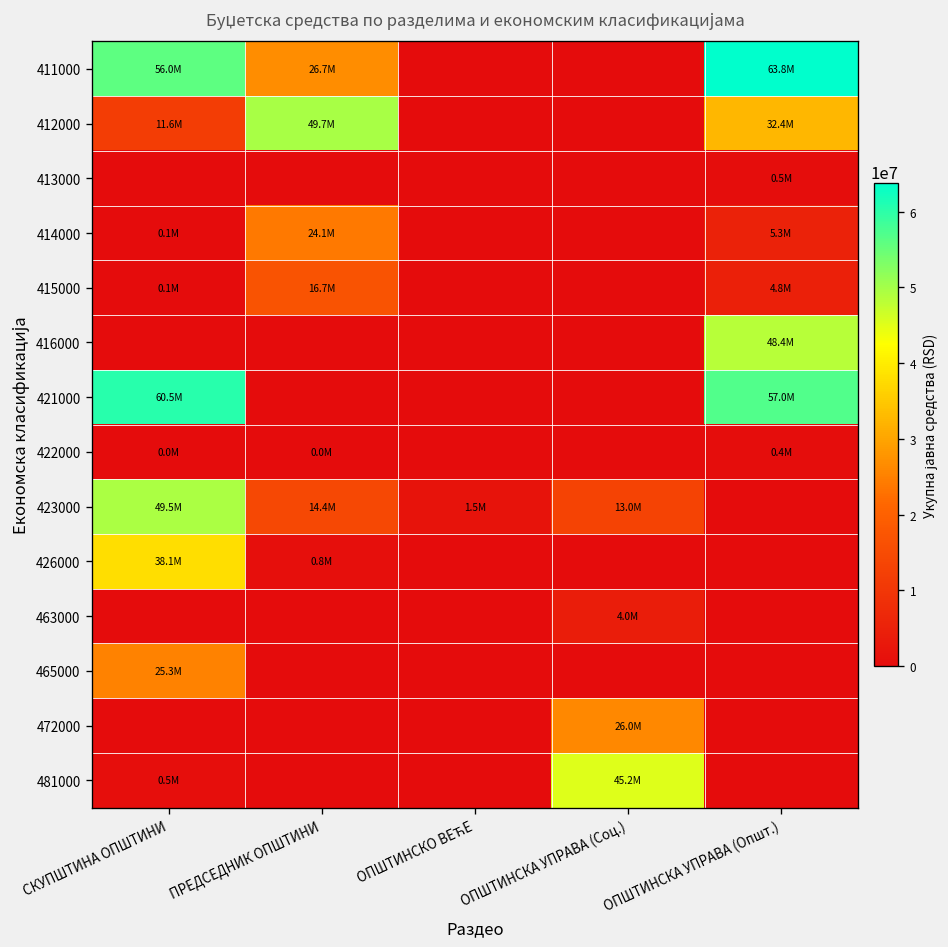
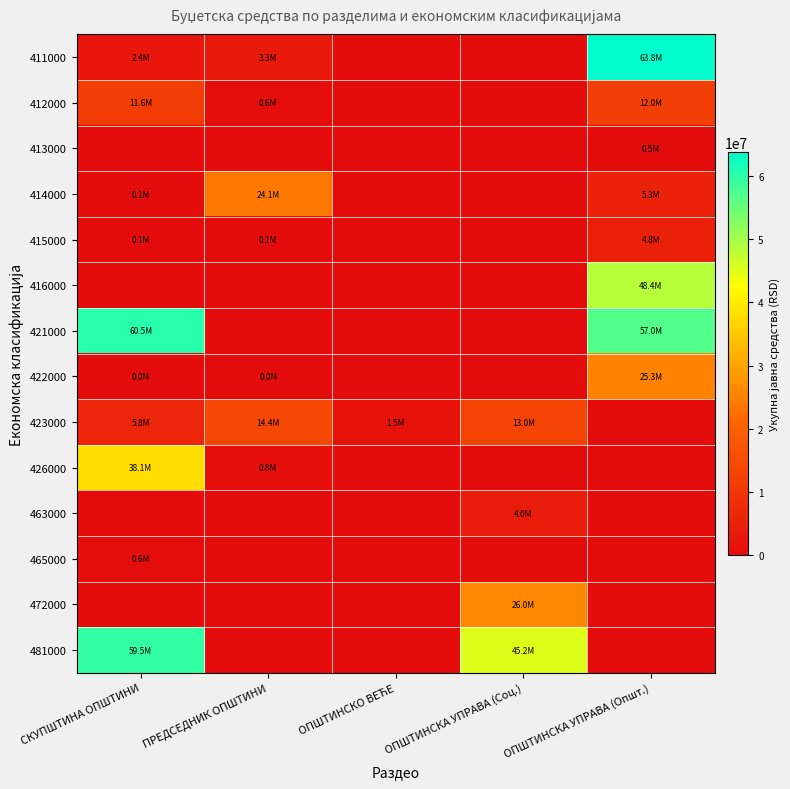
411000, СКУПШТИНА ОПШТИНИ: 56.0M -> 2.4M
411000, ПРЕДСЕДНИК ОПШТИНИ: 26.7M -> 3.3M
412000, ПРЕДСЕДНИК ОПШТИНИ: 49.7M -> 0.6M
412000, ОПШТИНСКА УПРАВА (Општ.): 32.4M -> 12.0M
415000, ПРЕДСЕДНИК ОПШТИНИ: 16.7M -> 0.1M
422000, ОПШТИНСКА УПРАВА (Општ.): 0.4M -> 25.3M
423000, СКУПШТИНА ОПШТИНИ: 49.5M -> 5.8M
465000, СКУПШТИНА ОПШТИНИ: 25.3M -> 0.6M
481000, СКУПШТИНА ОПШТИНИ: 0.5M -> 59.5M
